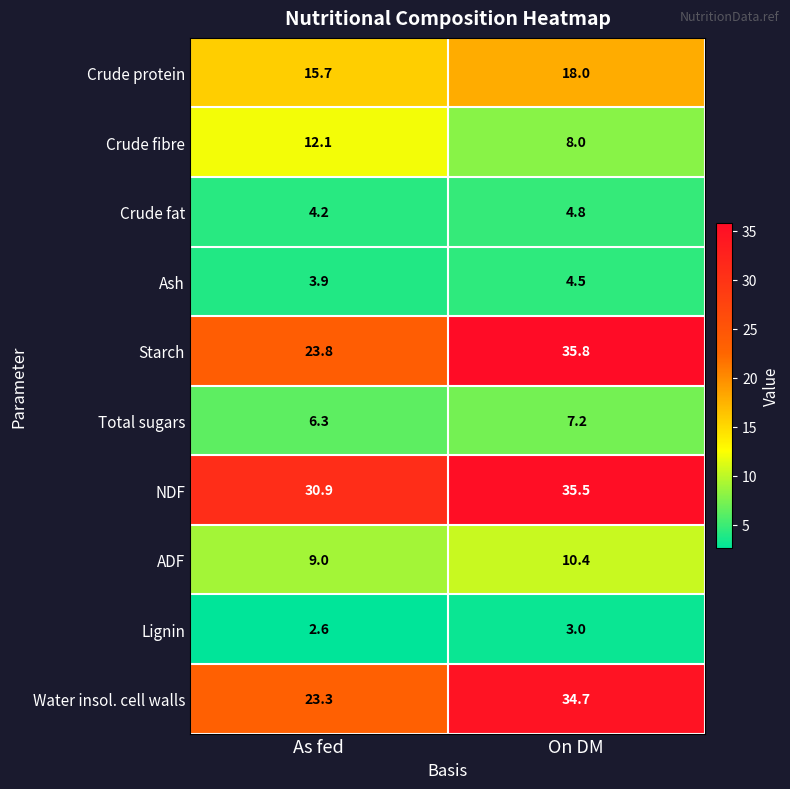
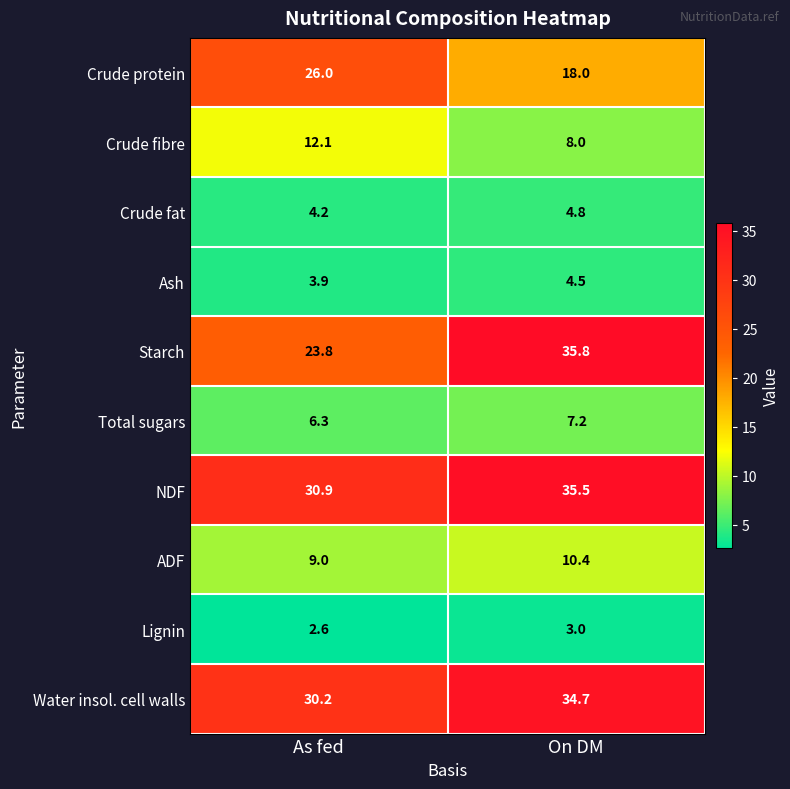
Crude protein, As fed: 15.7 -> 26.0
Water insol. cell walls, As fed: 23.3 -> 30.2
